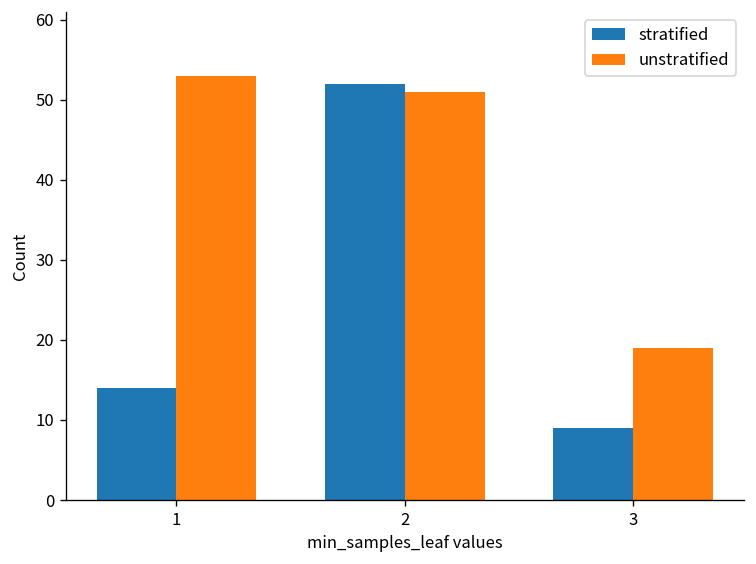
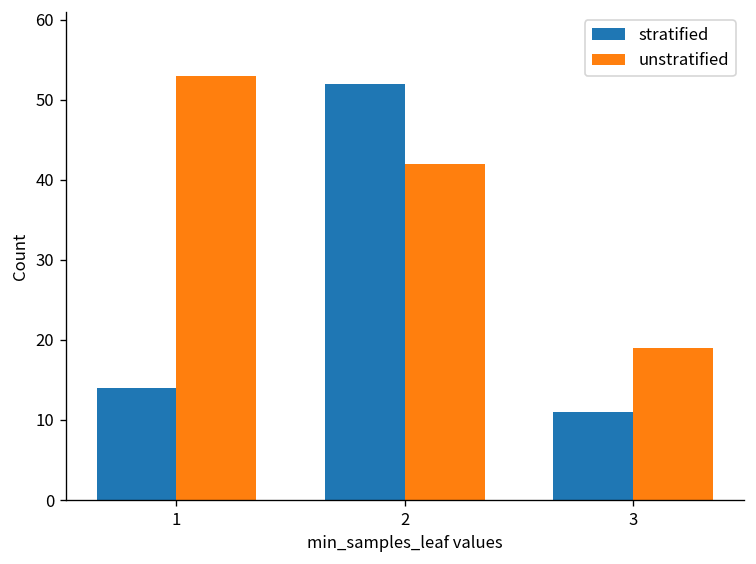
unstratified, 2: 51 -> 42
stratified, 3: 9 -> 11
